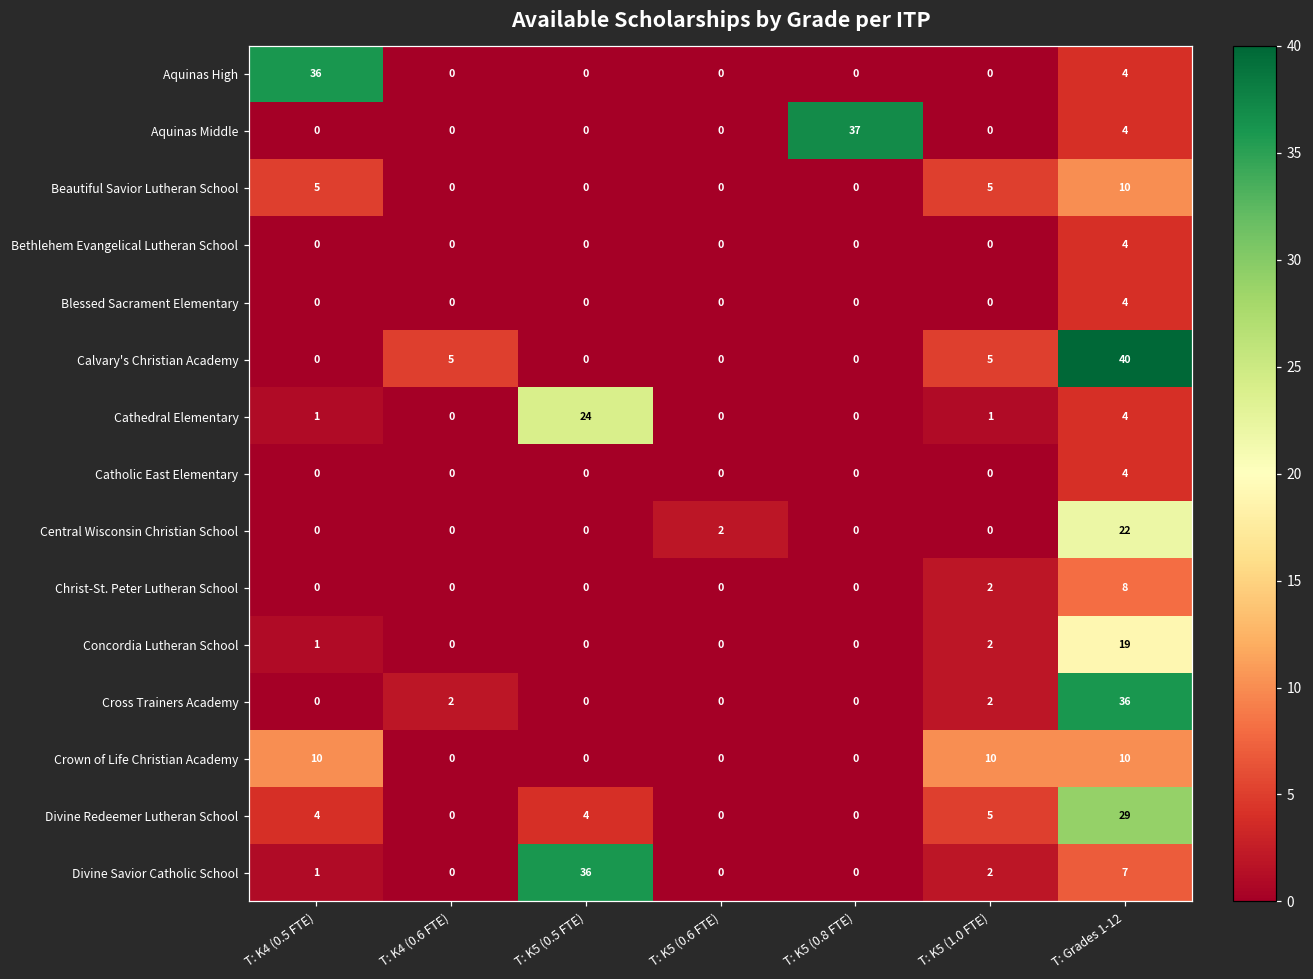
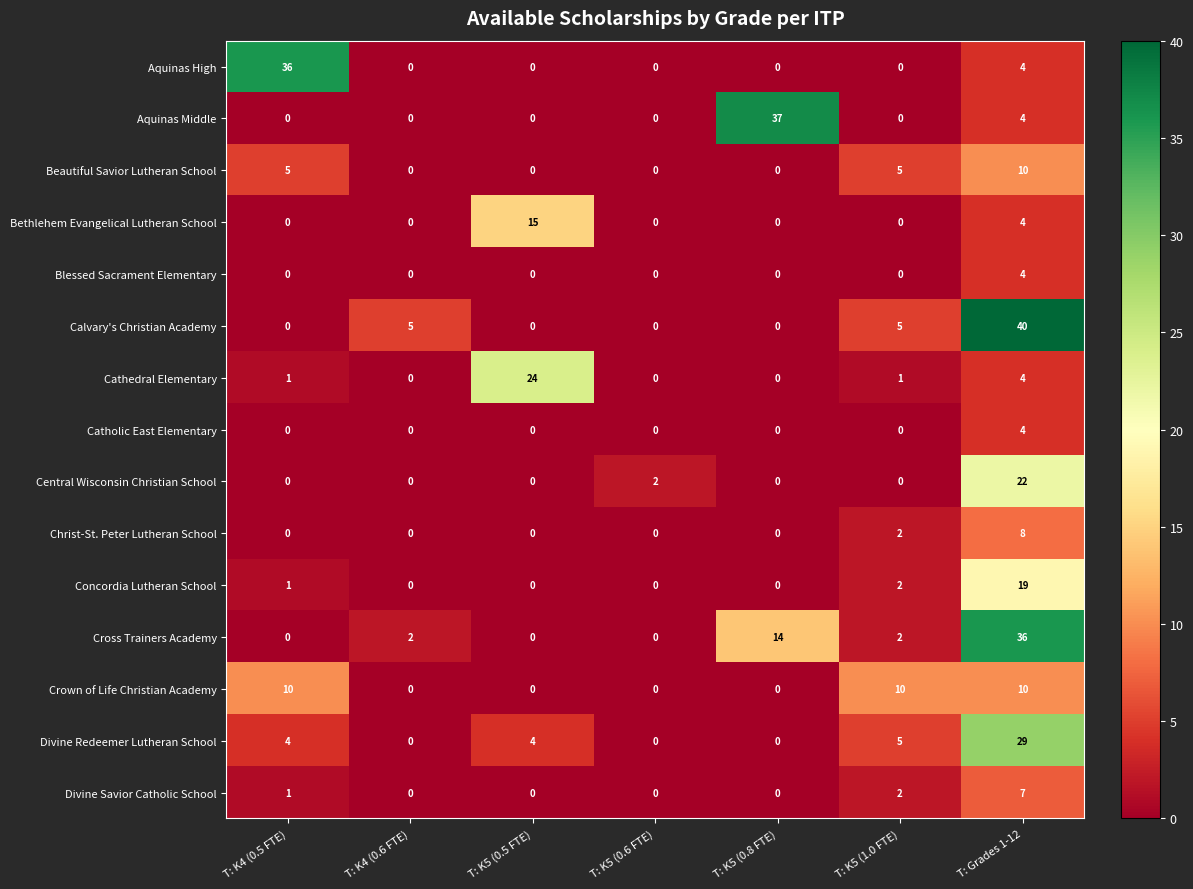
Bethlehem Evangelical Lutheran School, T: K5 (0.5 FTE): 0 -> 15
Cross Trainers Academy, T: K5 (0.8 FTE): 0 -> 14
Divine Savior Catholic School, T: K5 (0.5 FTE): 36 -> 0
